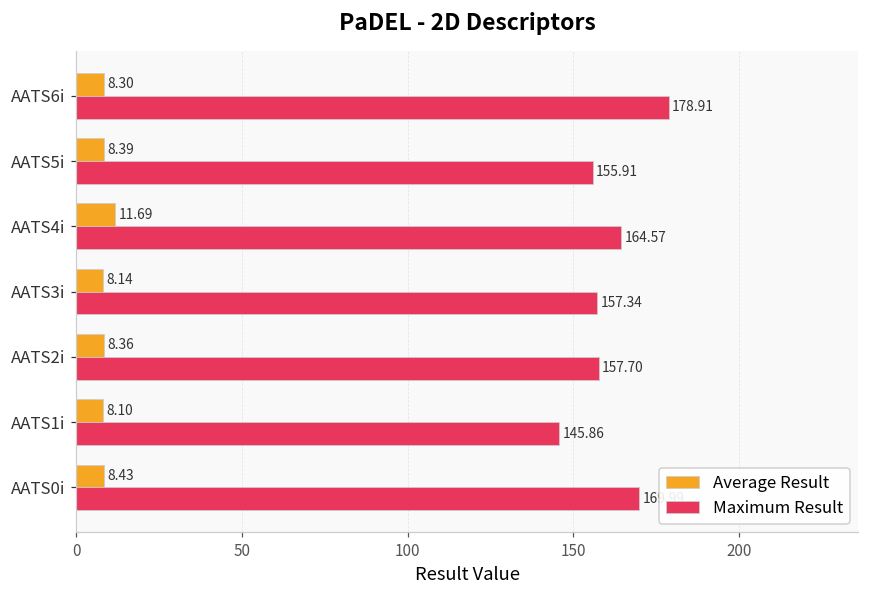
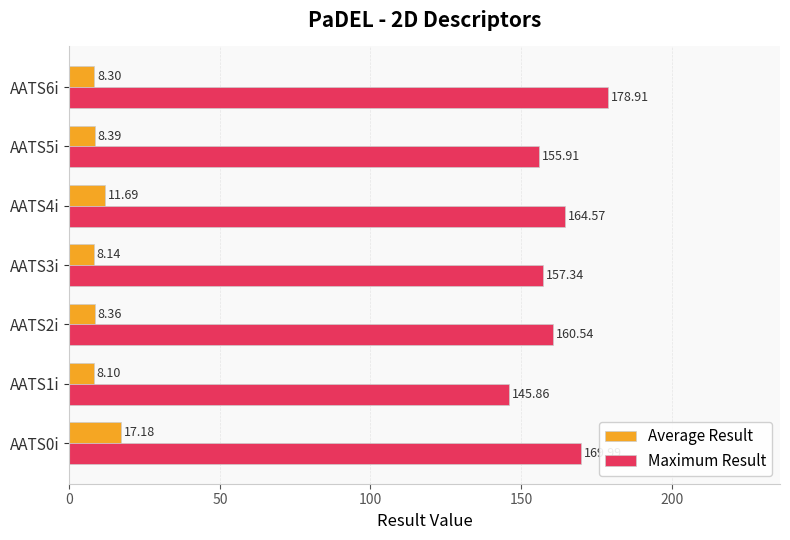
Maximum Result, AATS2i: 157.70 -> 160.54
Average Result, AATS0i: 8.43 -> 17.18
